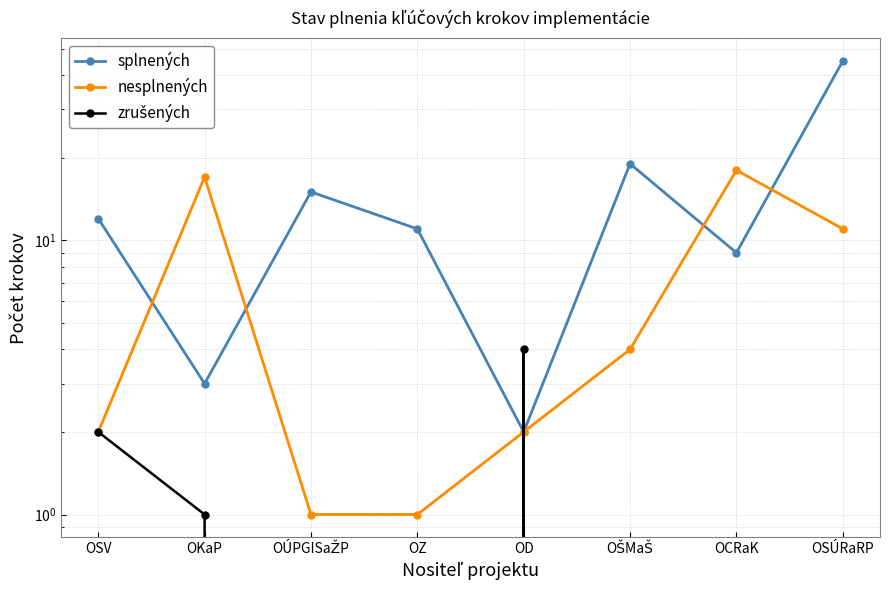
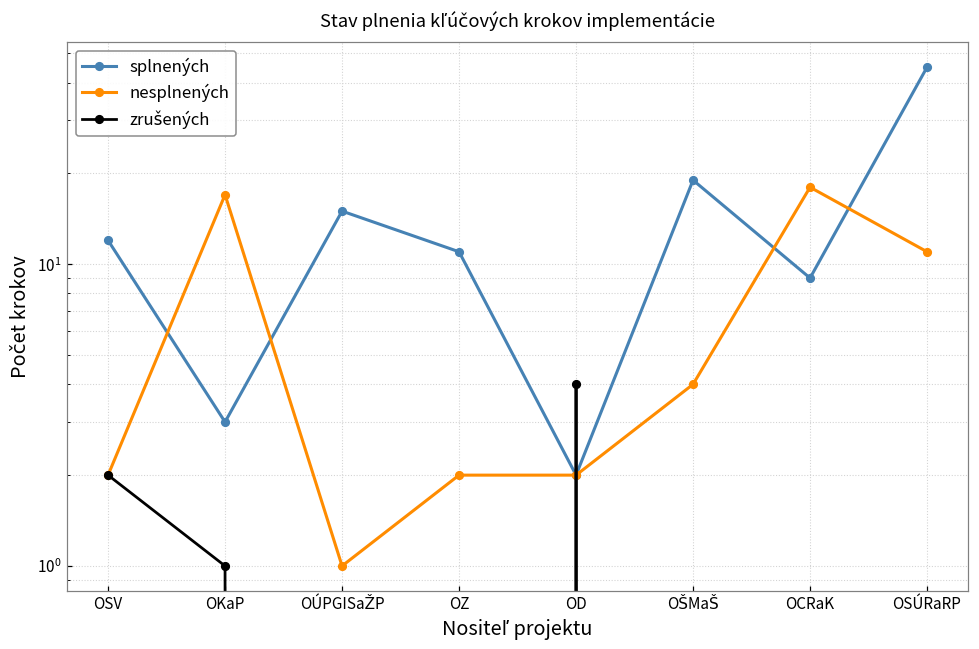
nesplnených, OZ: 1 -> 2
